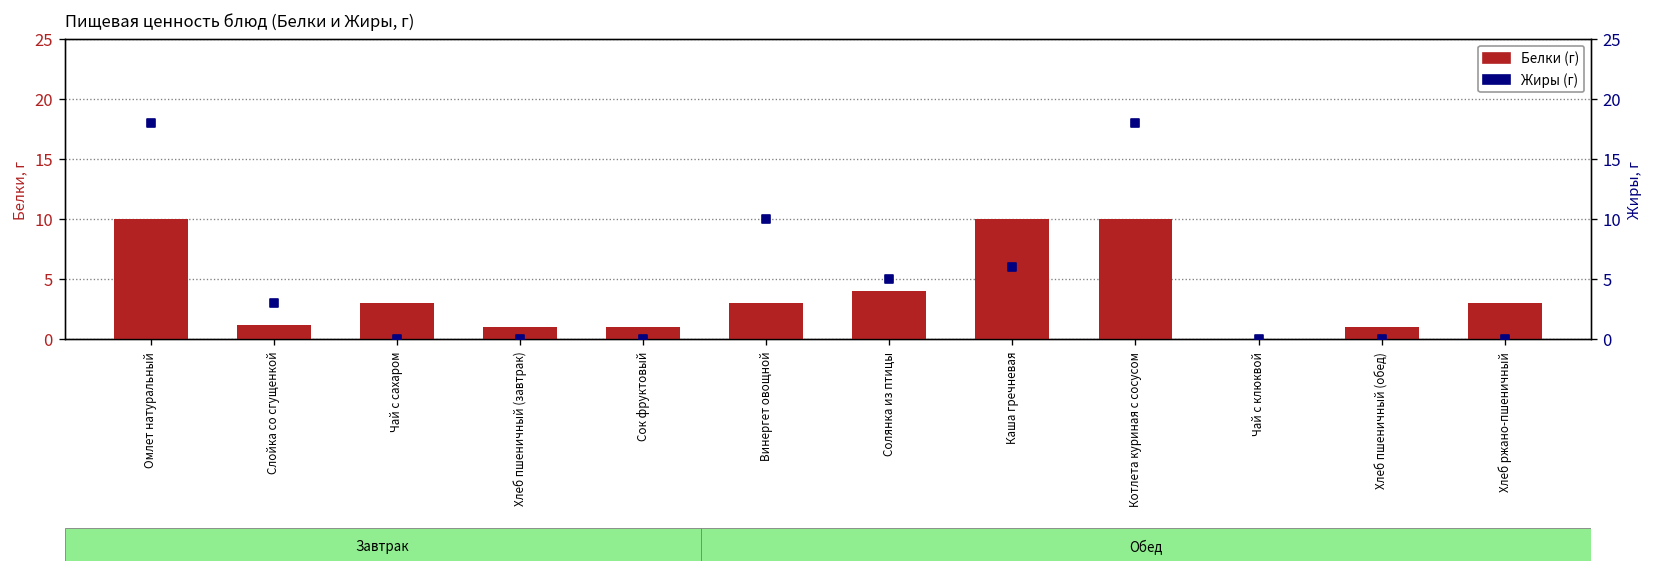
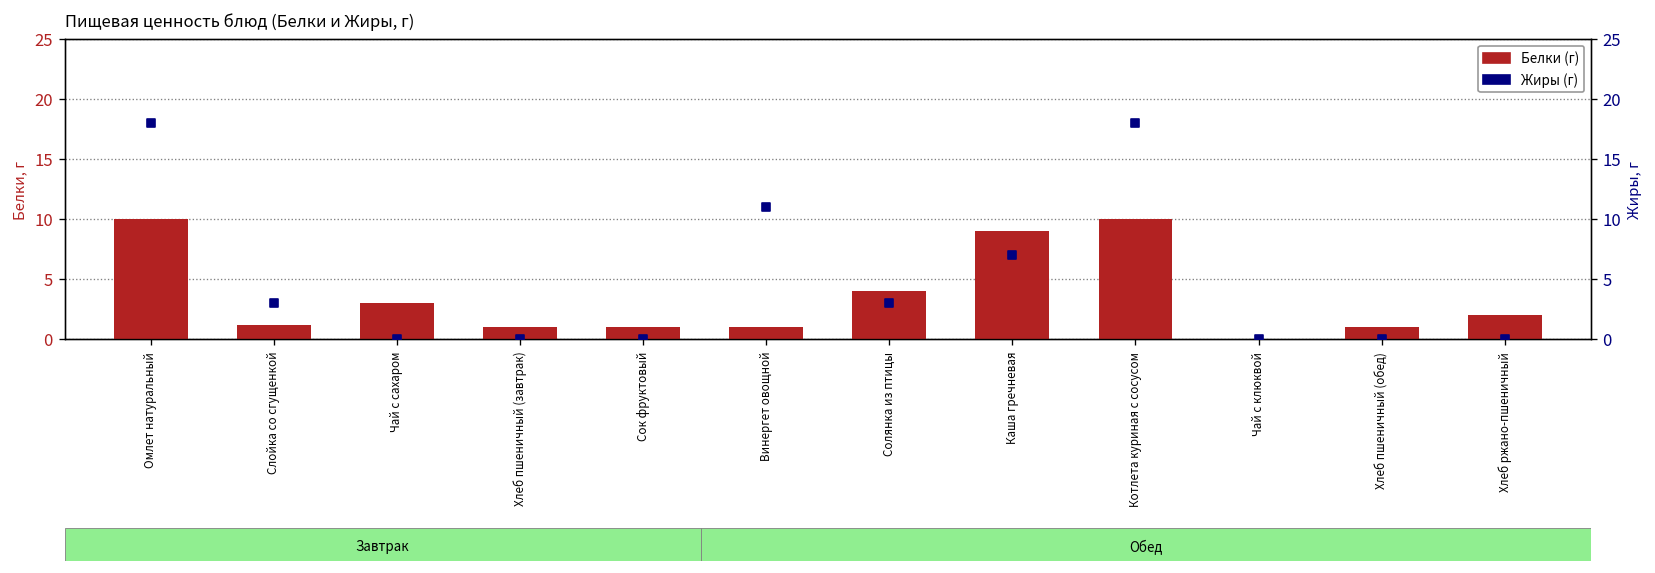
Белки (г), Винергет овощной: 3 -> 1
Белки (г), Каша гречневая: 10 -> 9
Белки (г), Хлеб ржано-пшеничный: 3 -> 2
Жиры (г), Винергет овощной: 10 -> 11
Жиры (г), Солянка из птицы: 5 -> 3
Жиры (г), Каша гречневая: 6 -> 7
